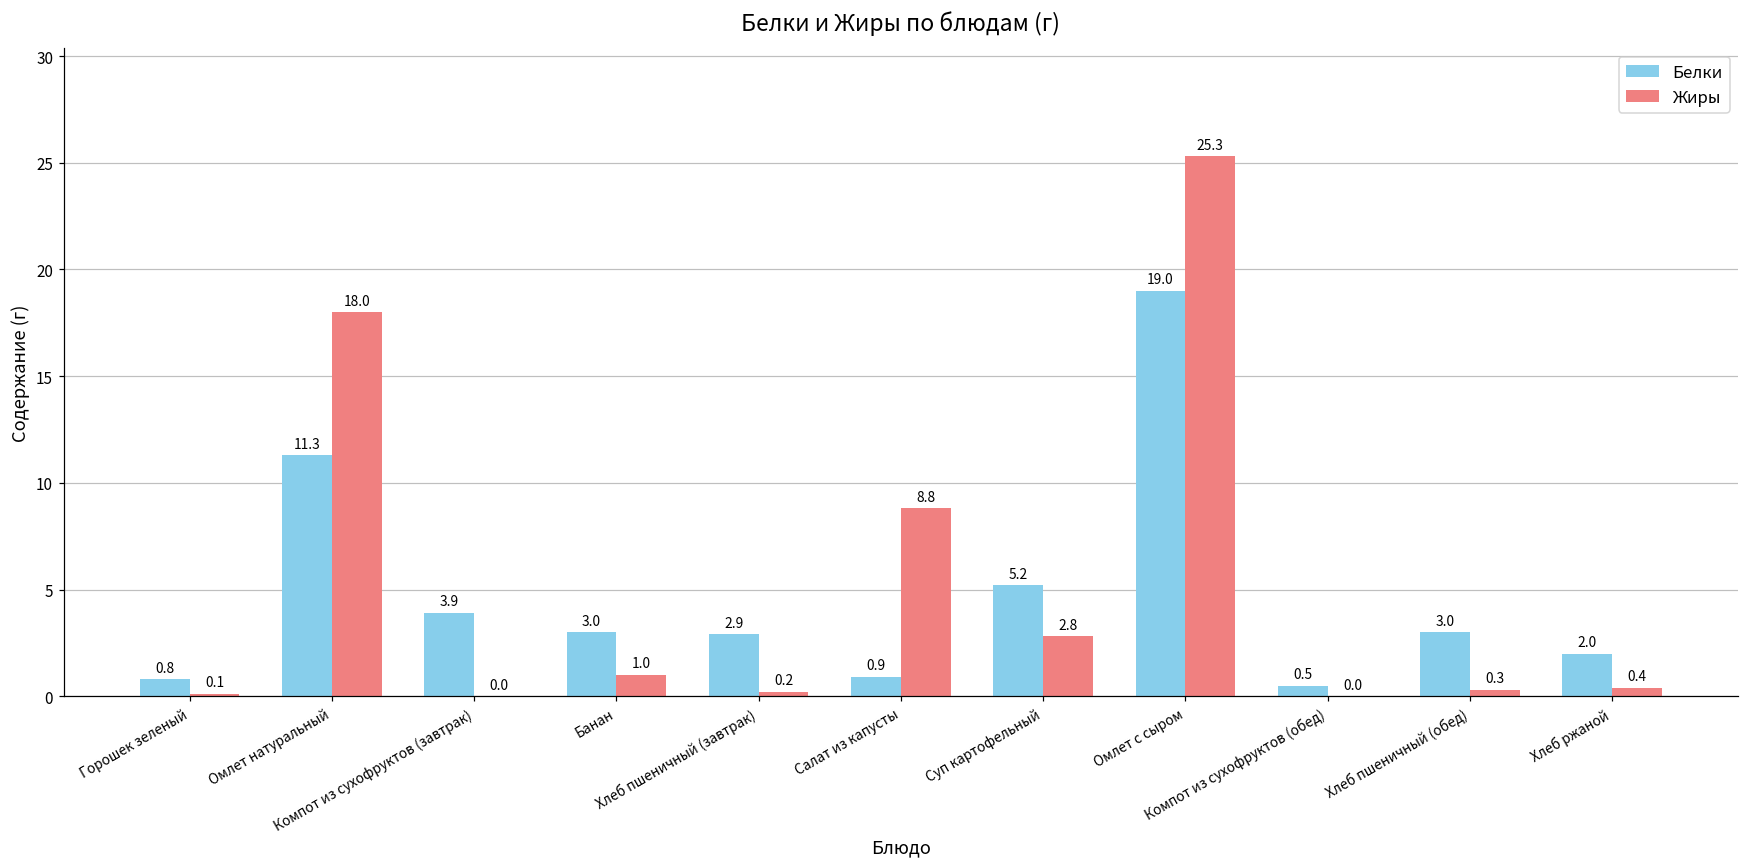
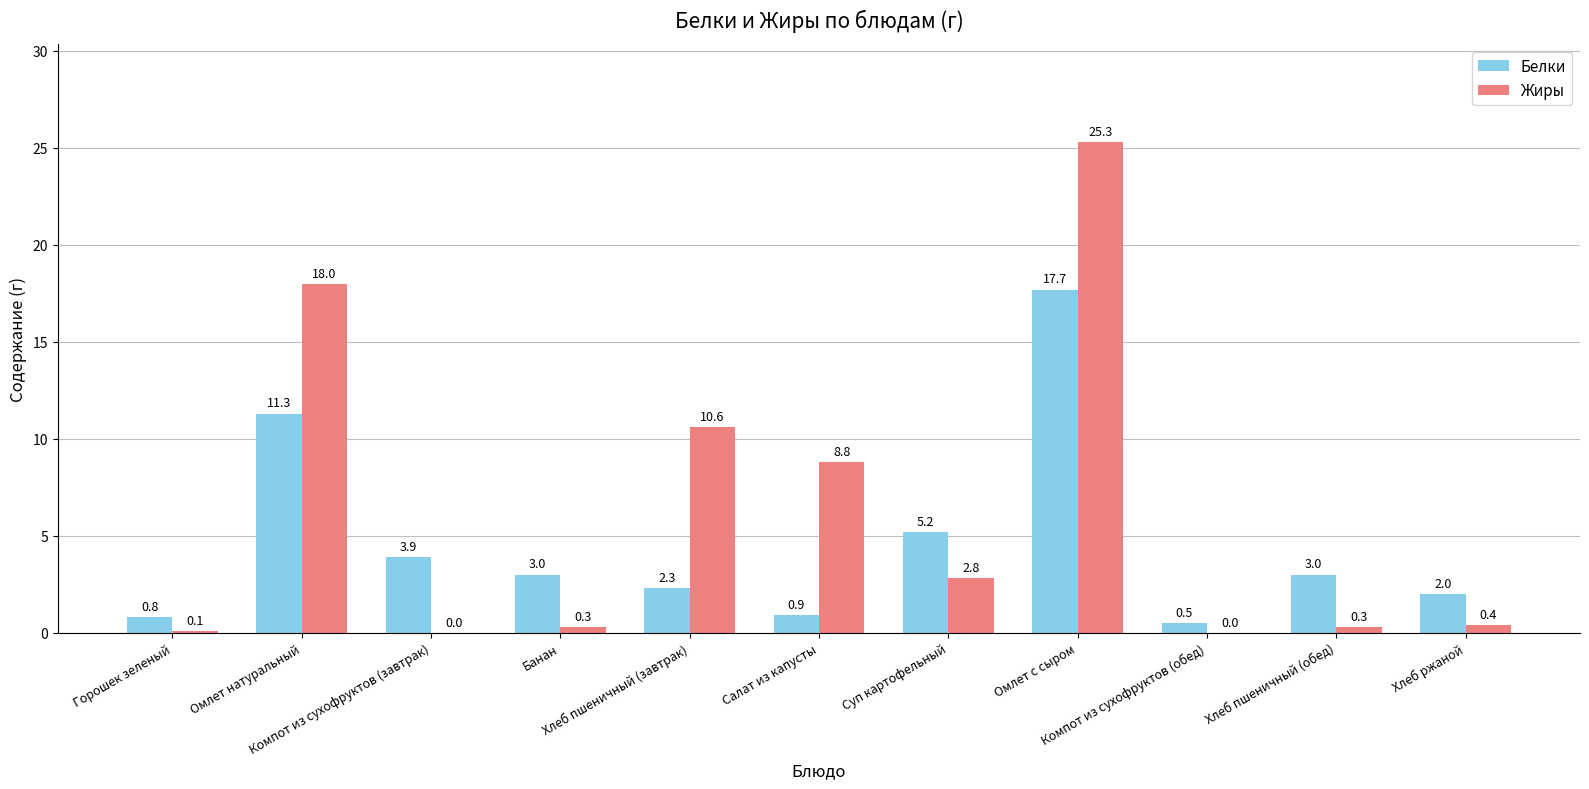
Жиры, Банан: 1.0 -> 0.3
Белки, Хлеб пшеничный (завтрак): 2.9 -> 2.3
Жиры, Хлеб пшеничный (завтрак): 0.2 -> 10.6
Белки, Омлет с сыром: 19.0 -> 17.7
